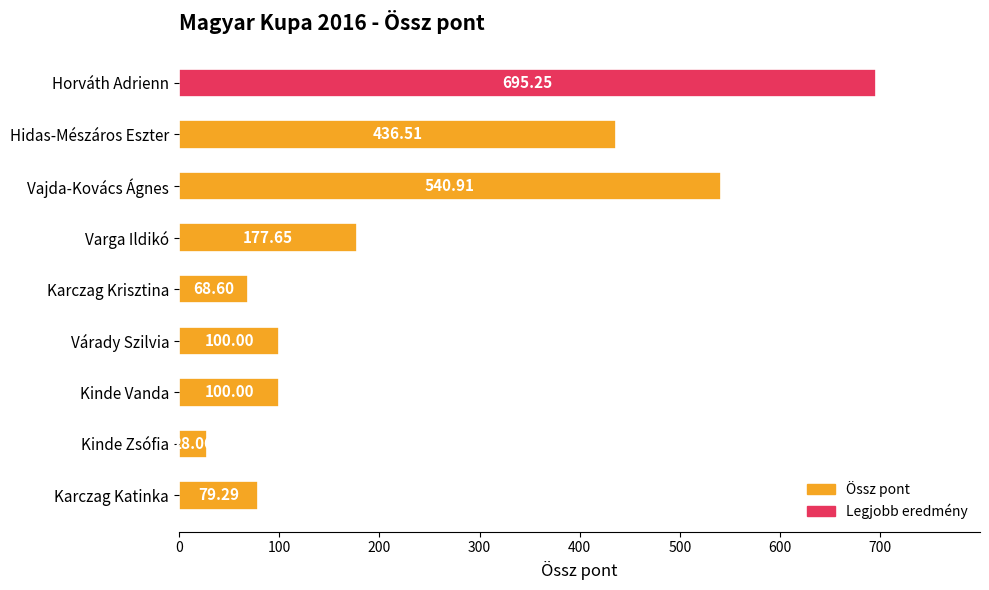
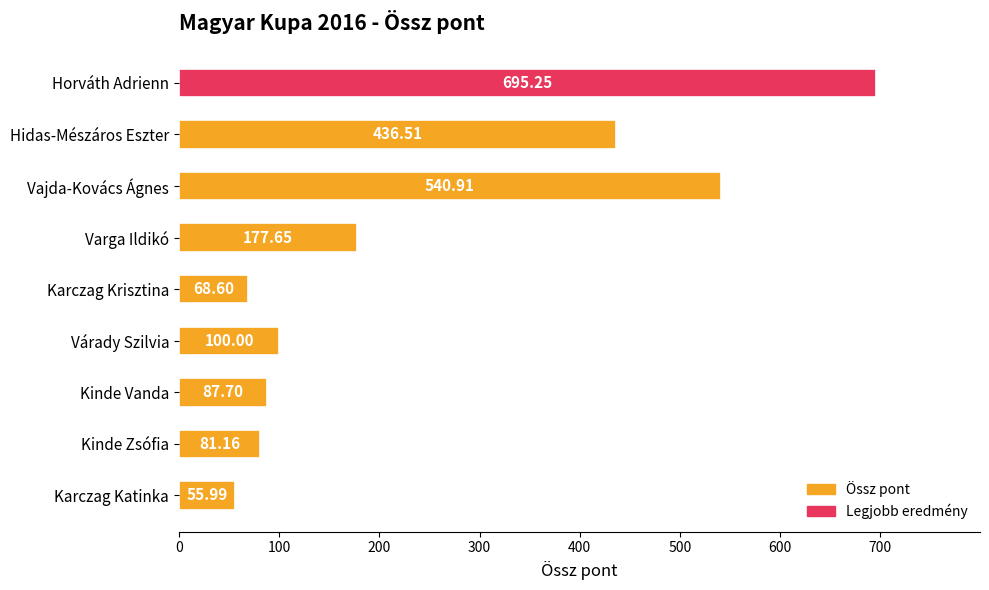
Kinde Vanda: 100.00 -> 87.70
Kinde Zsófia: 28.06 -> 81.16
Karczag Katinka: 79.29 -> 55.99
